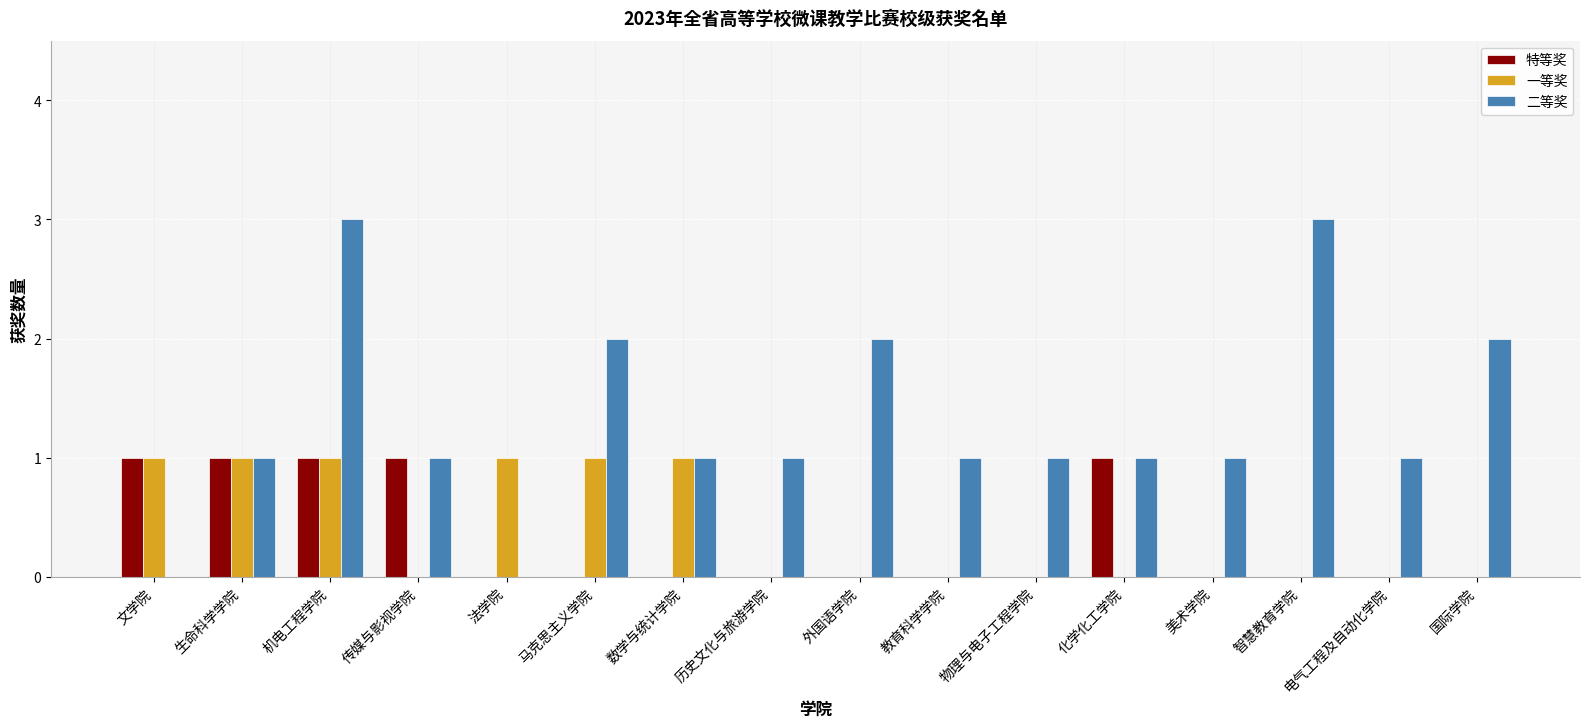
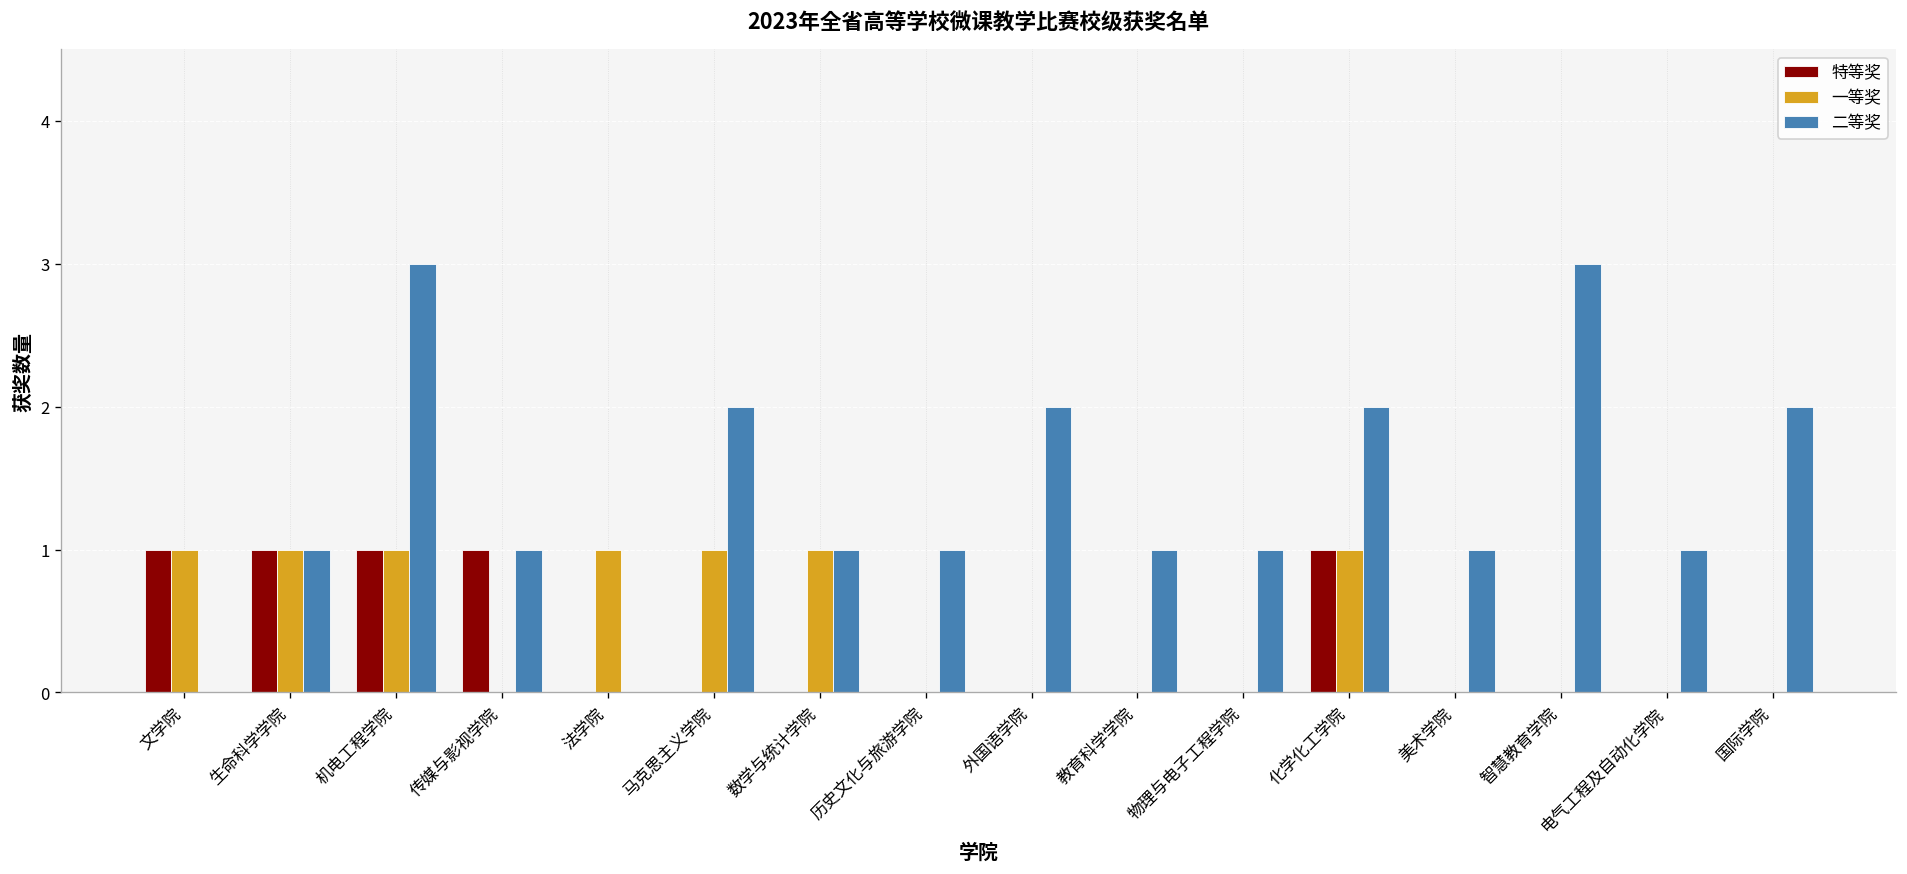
一等奖, 化学化工学院: 0 -> 1
二等奖, 化学化工学院: 1 -> 2
